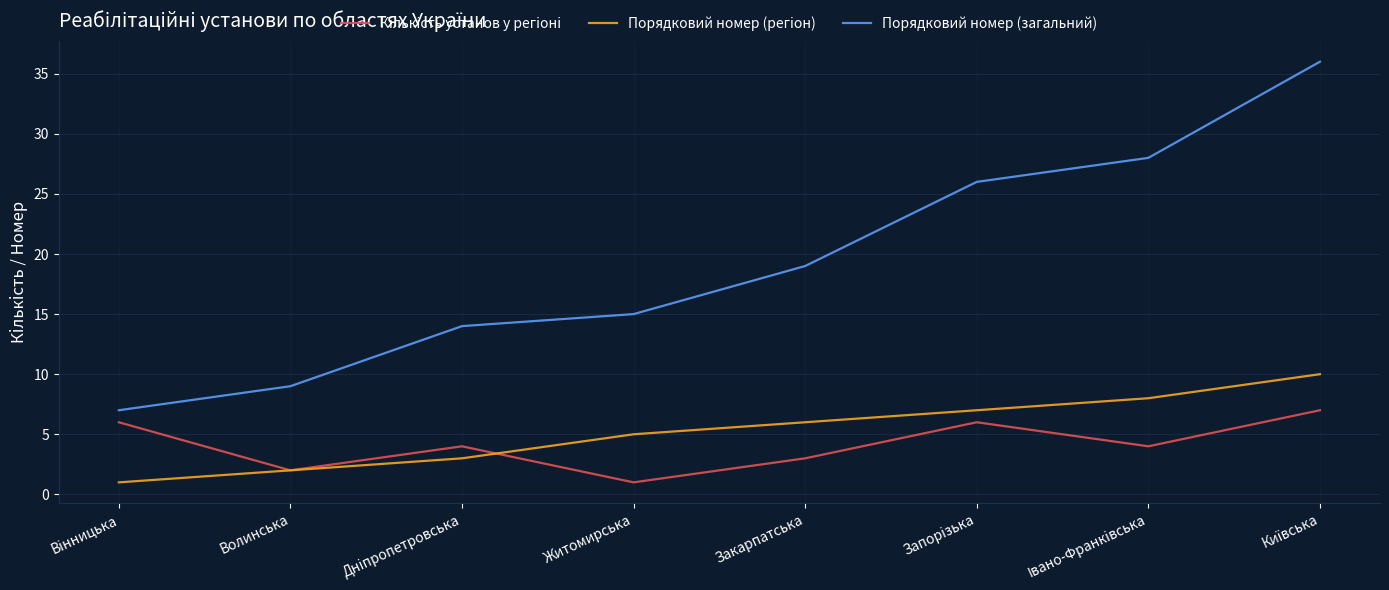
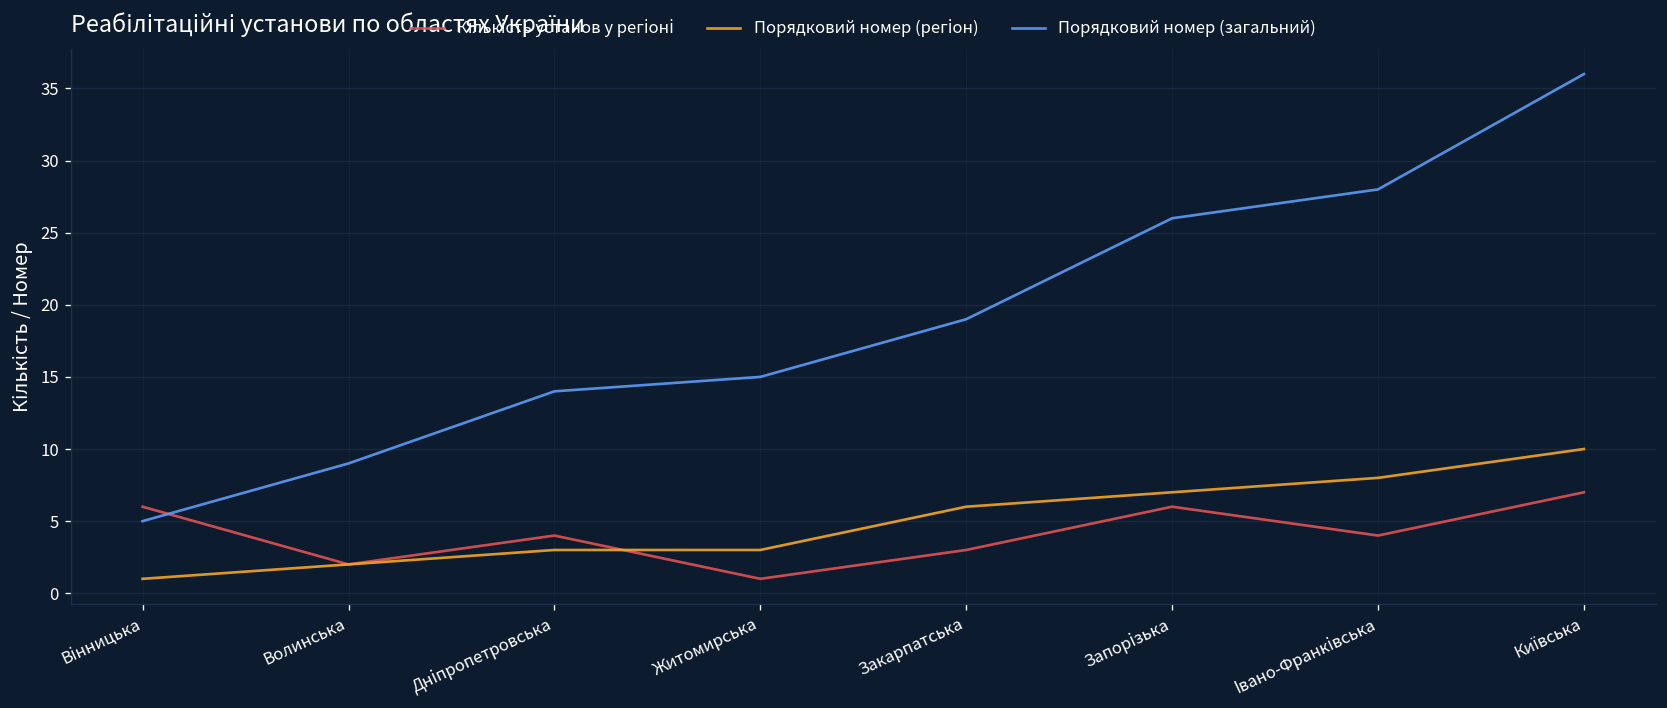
Порядковий номер (загальний), Вінницька: 7 -> 5
Порядковий номер (регіон), Житомирська: 5 -> 3
